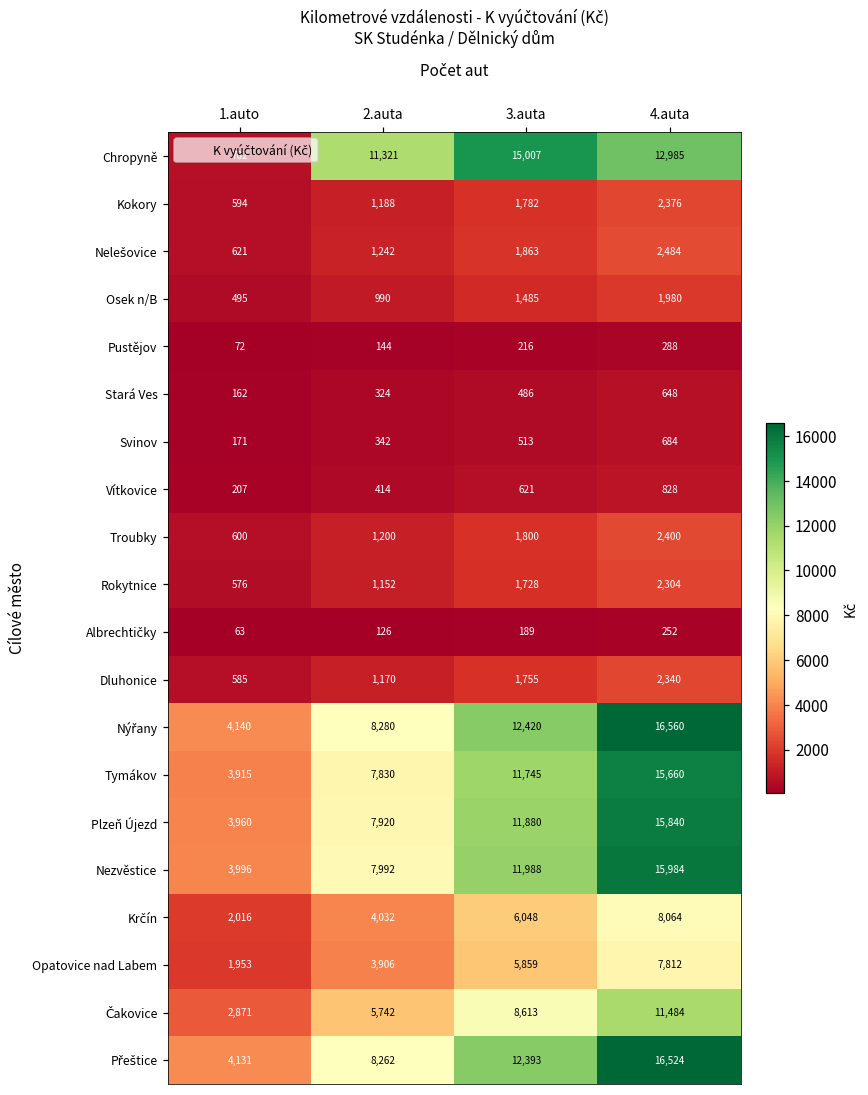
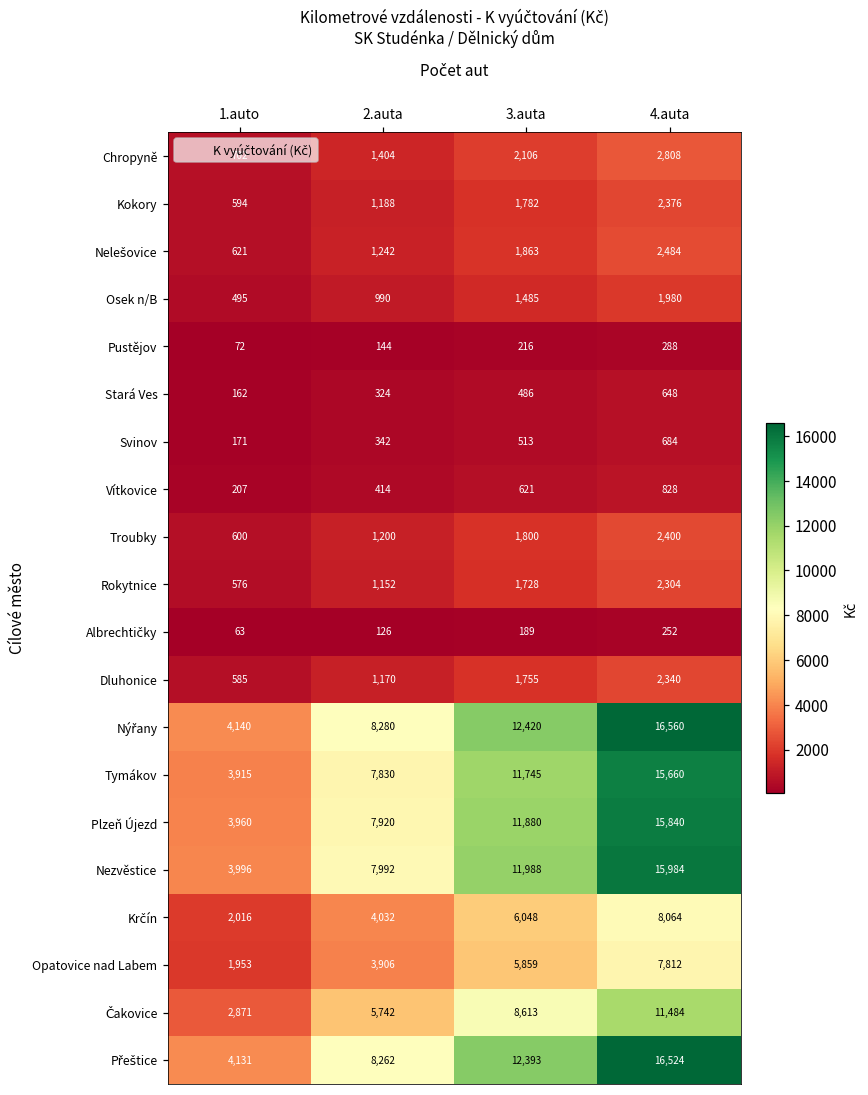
Chropyně, 2.auta: 11,321 -> 1,404
Chropyně, 3.auta: 15,007 -> 2,106
Chropyně, 4.auta: 12,985 -> 2,808
